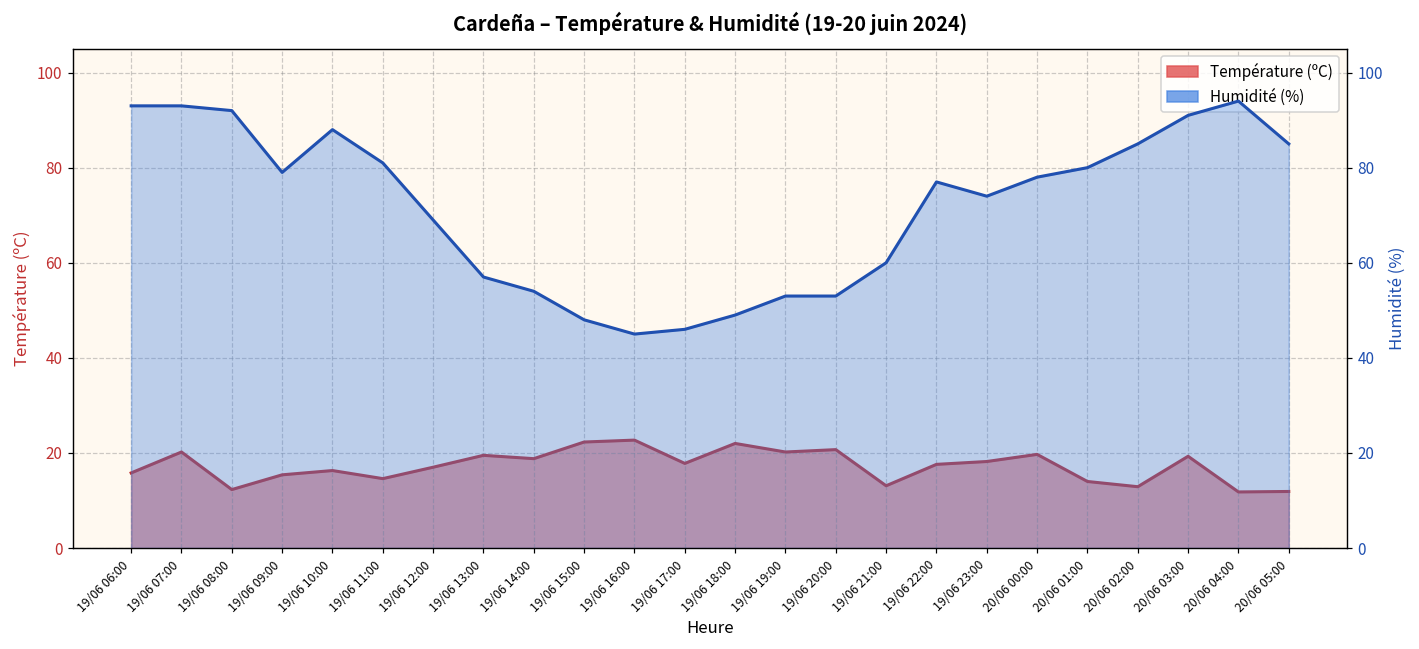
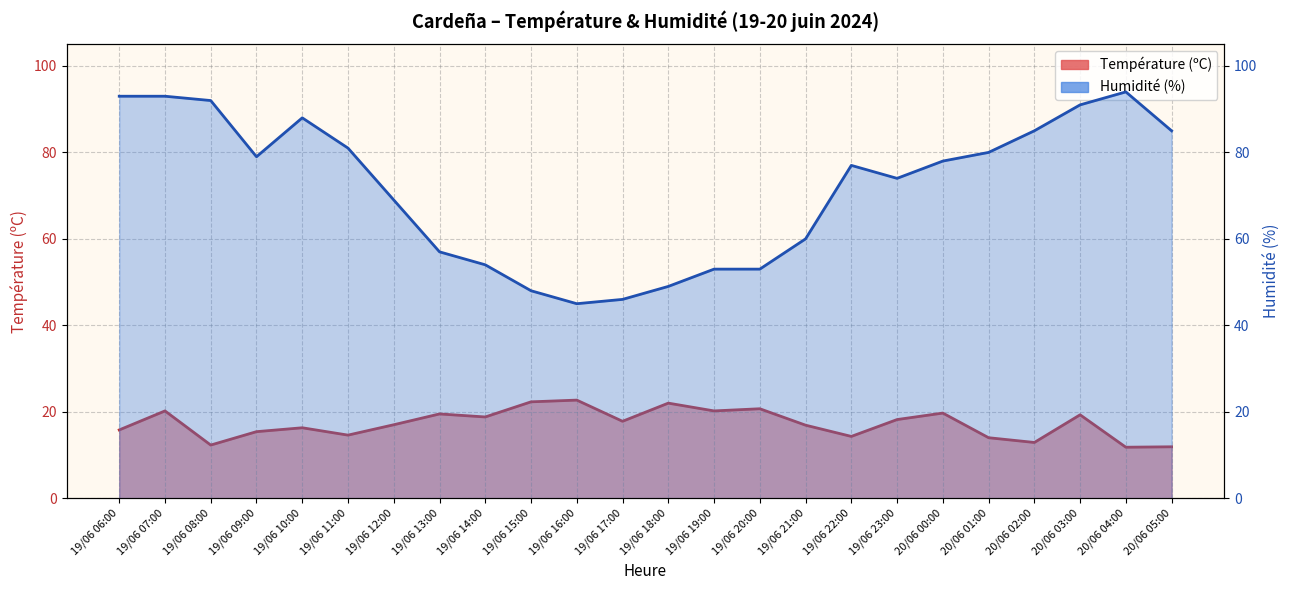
Température (ºC), 19/06 21:00: 13 -> 17
Température (ºC), 19/06 22:00: 18 -> 14
